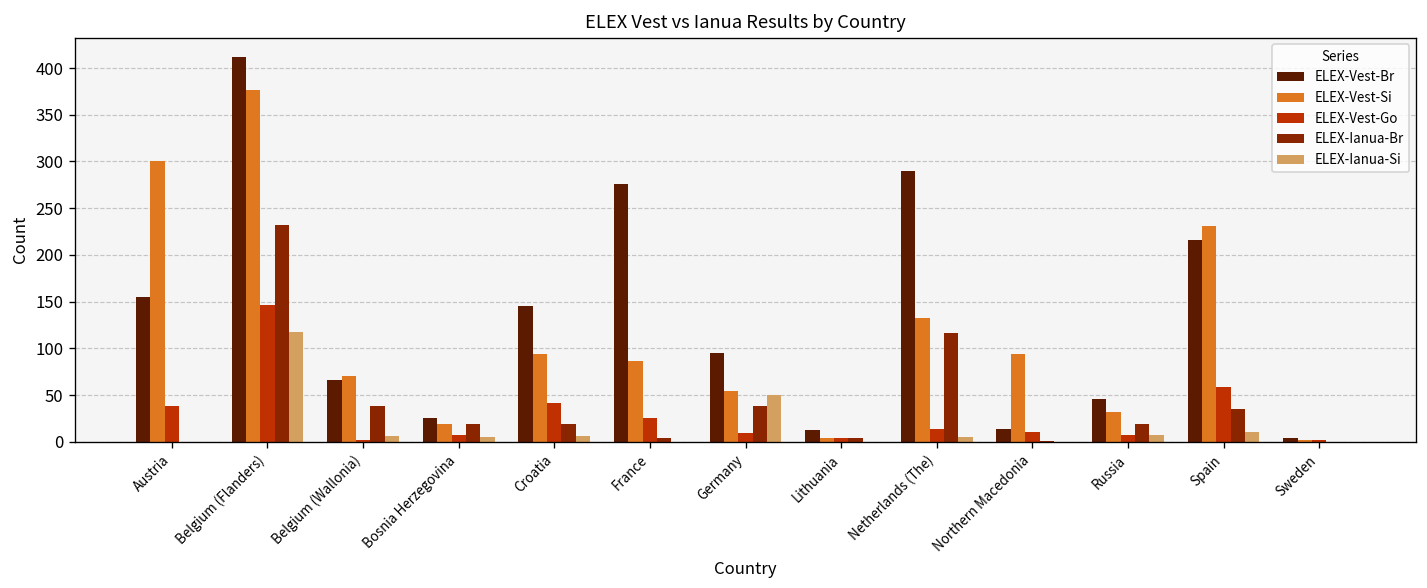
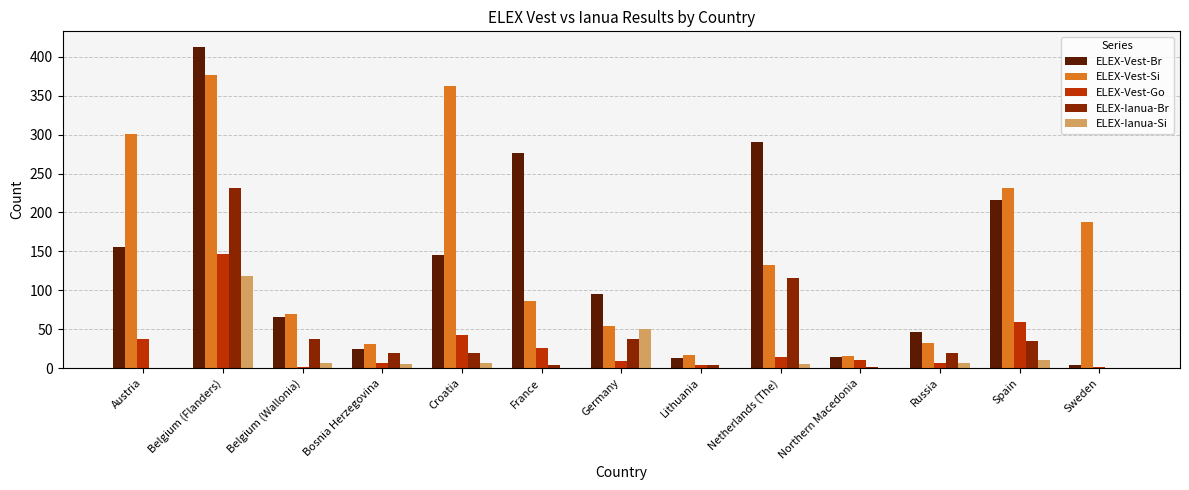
ELEX-Vest-Si, Bosnia Herzegovina: 20 -> 30
ELEX-Vest-Si, Croatia: 90 -> 360
ELEX-Vest-Si, Lithuania: 0 -> 20
ELEX-Vest-Si, Northern Macedonia: 90 -> 20
ELEX-Vest-Si, Sweden: 0 -> 190
